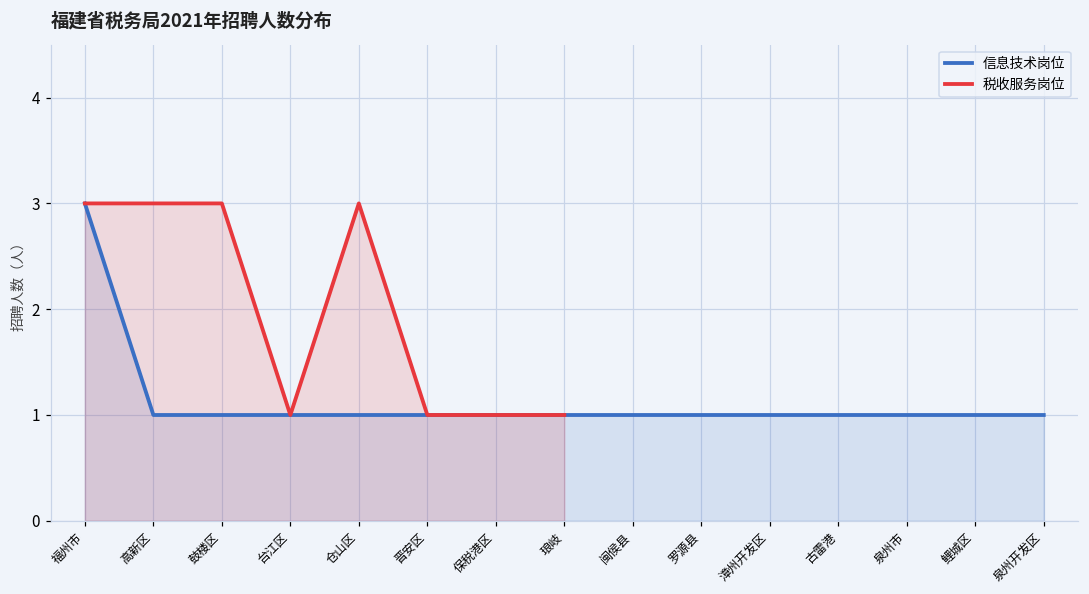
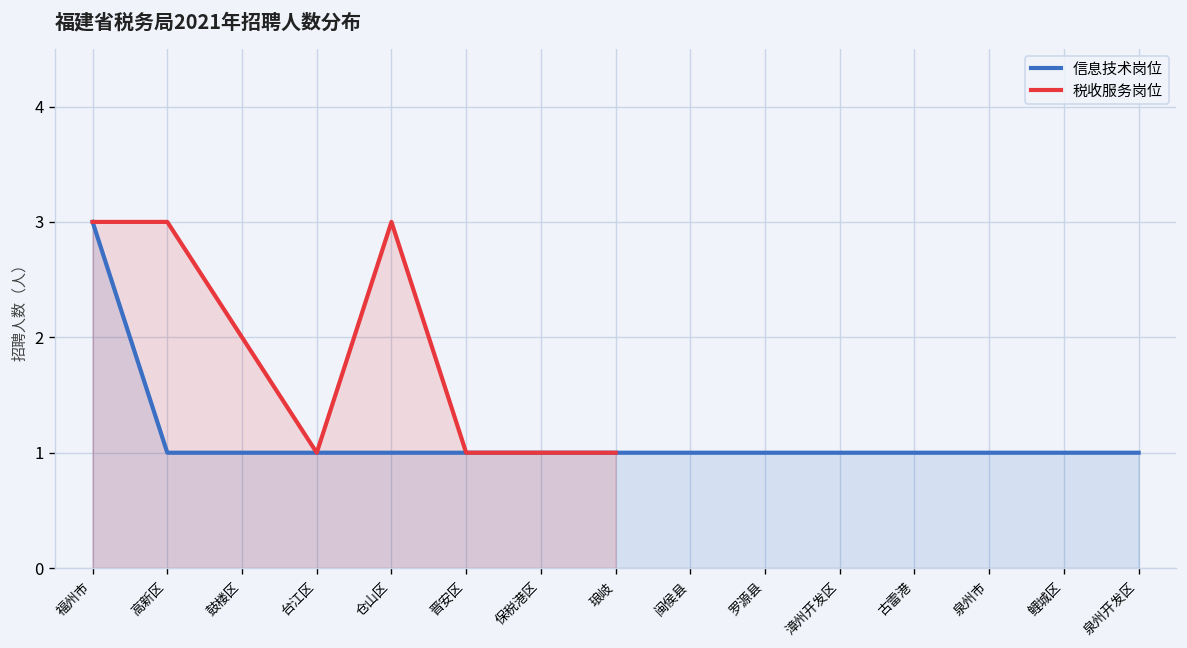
税收服务岗位, 鼓楼区: 3 -> 2
